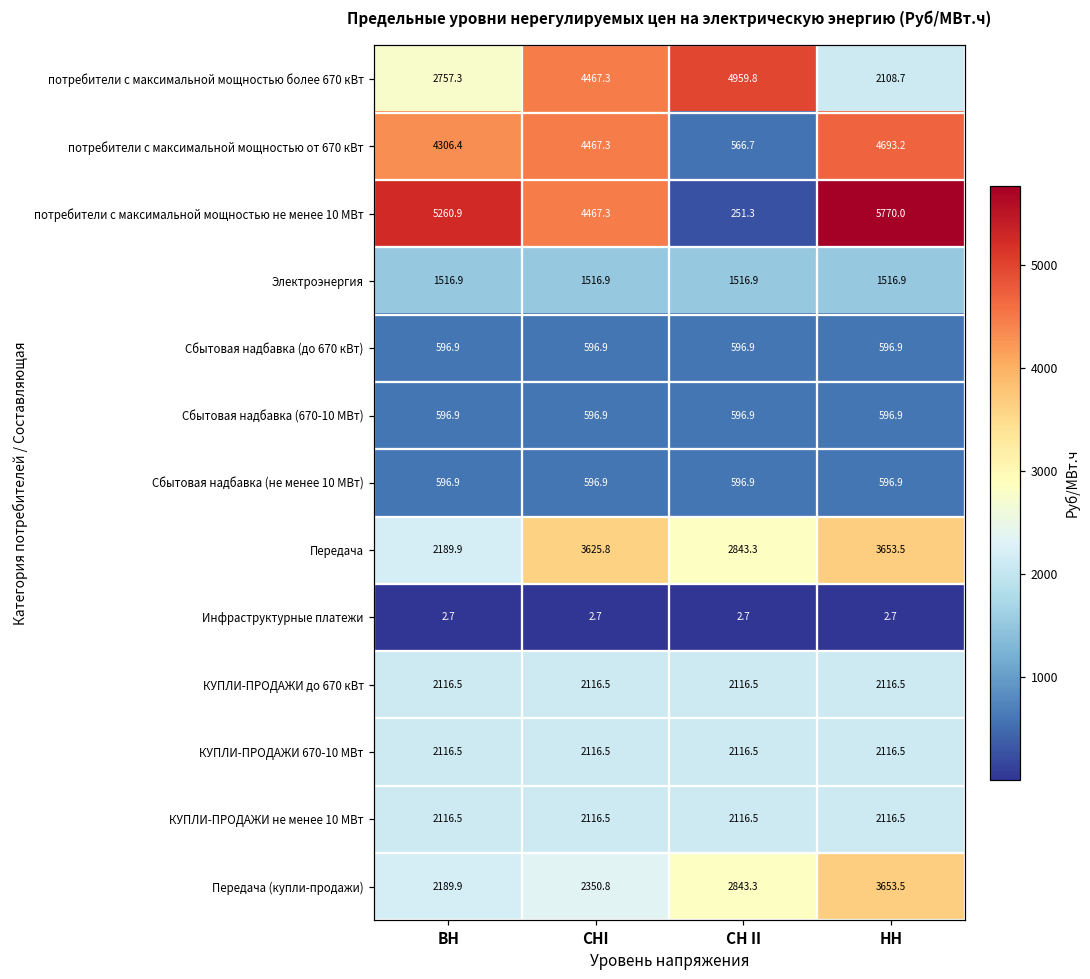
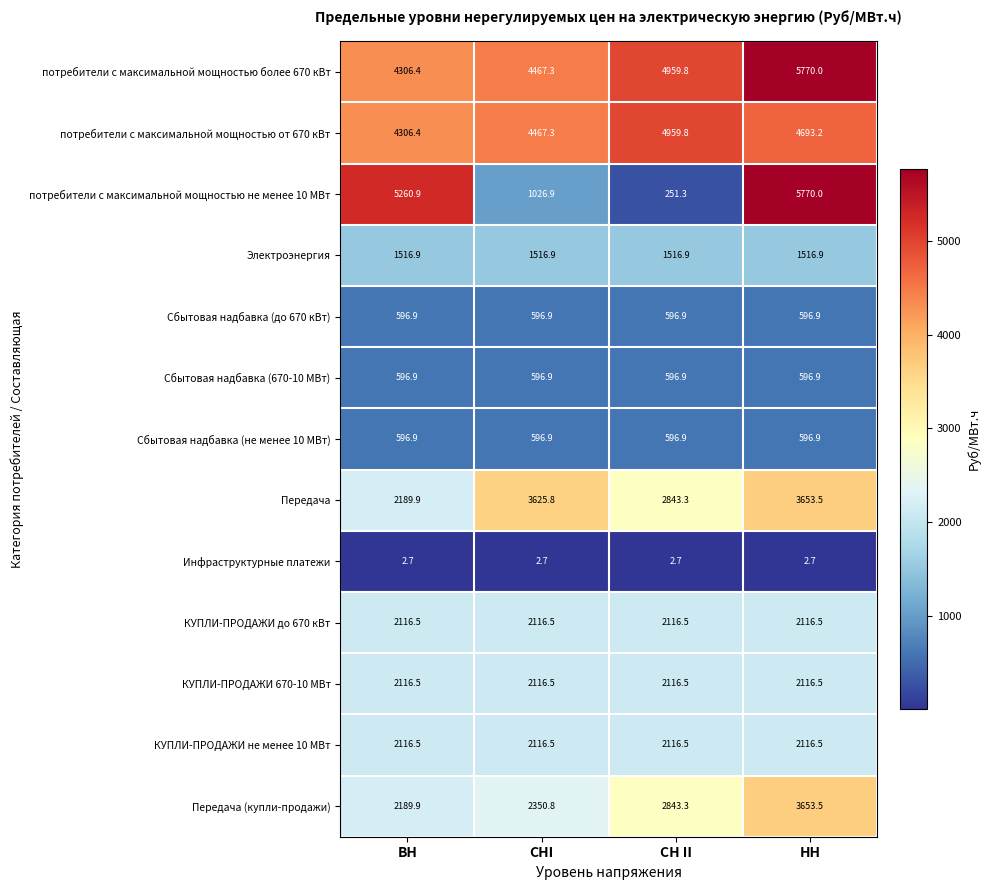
потребители с максимальной мощностью более 670 кВт, ВН: 2757.3 -> 4306.4
потребители с максимальной мощностью более 670 кВт, НН: 2108.7 -> 5770.0
потребители с максимальной мощностью от 670 кВт, СН II: 566.7 -> 4959.8
потребители с максимальной мощностью не менее 10 МВт, СНI: 4467.3 -> 1026.9
